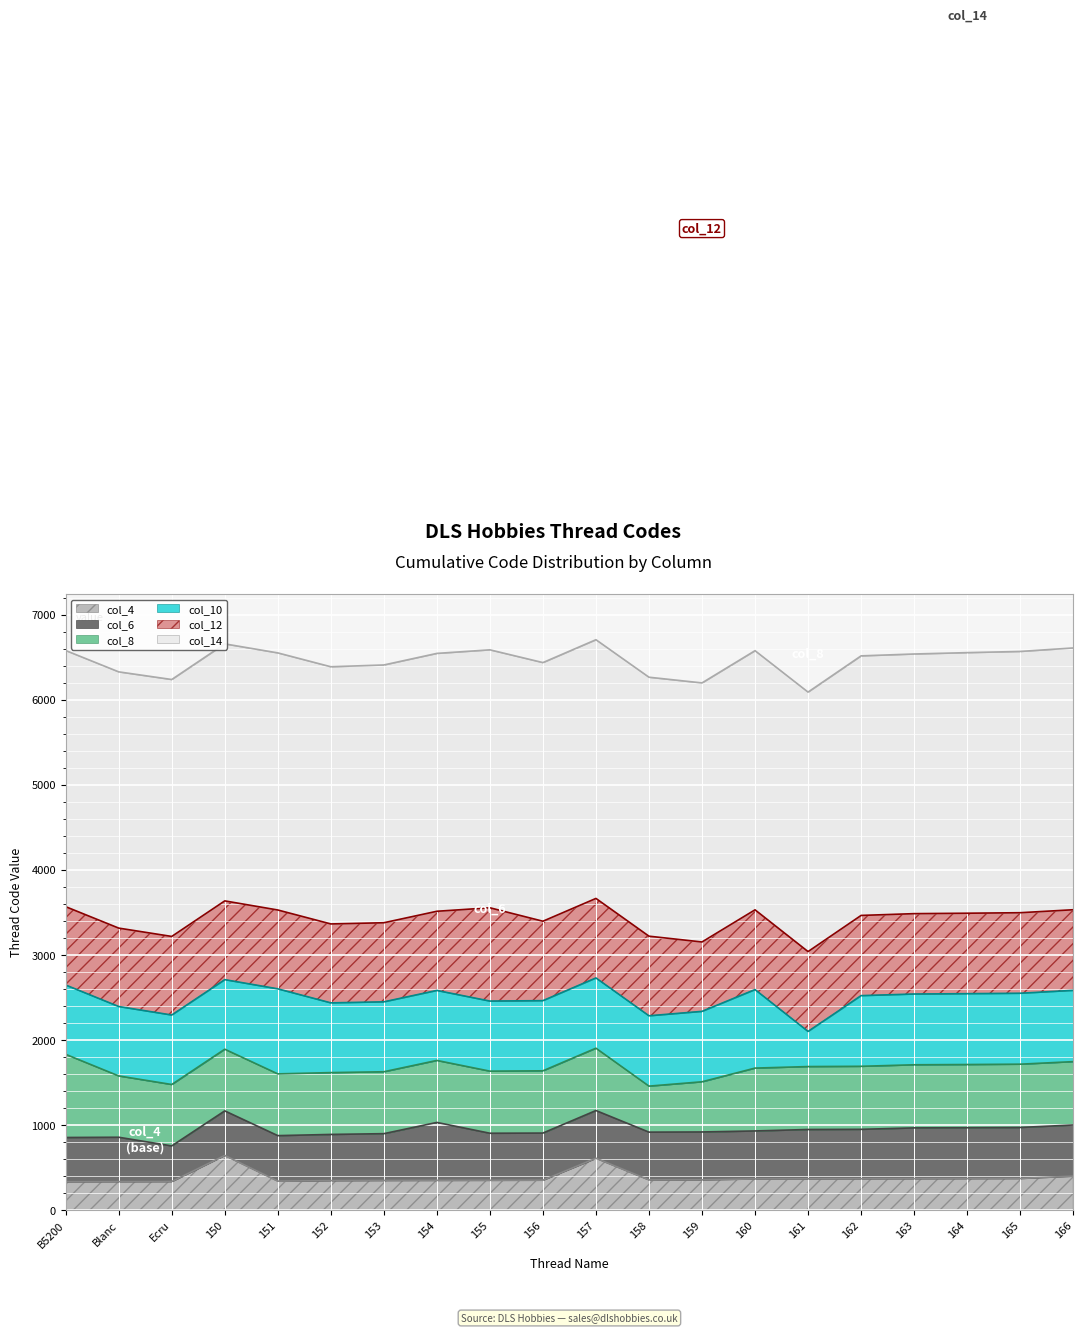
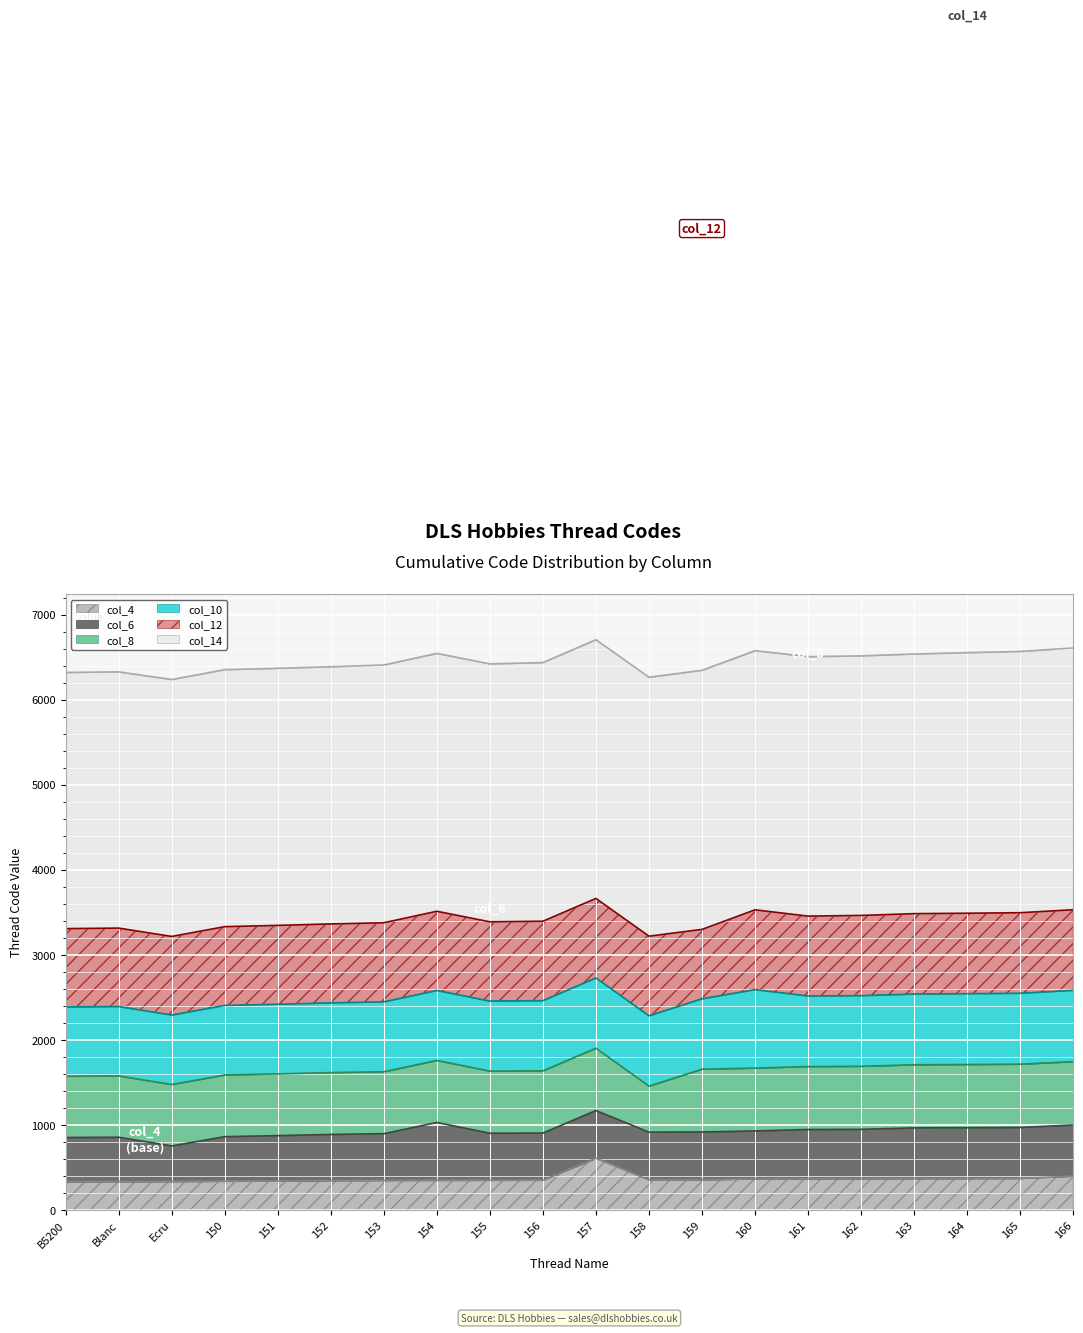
col_8, B5200: 1000 -> 700
col_4, 150: 600 -> 300
col_10, 151: 1000 -> 800
col_12, 155: 1100 -> 900
col_8, 159: 600 -> 700
col_10, 161: 400 -> 800
